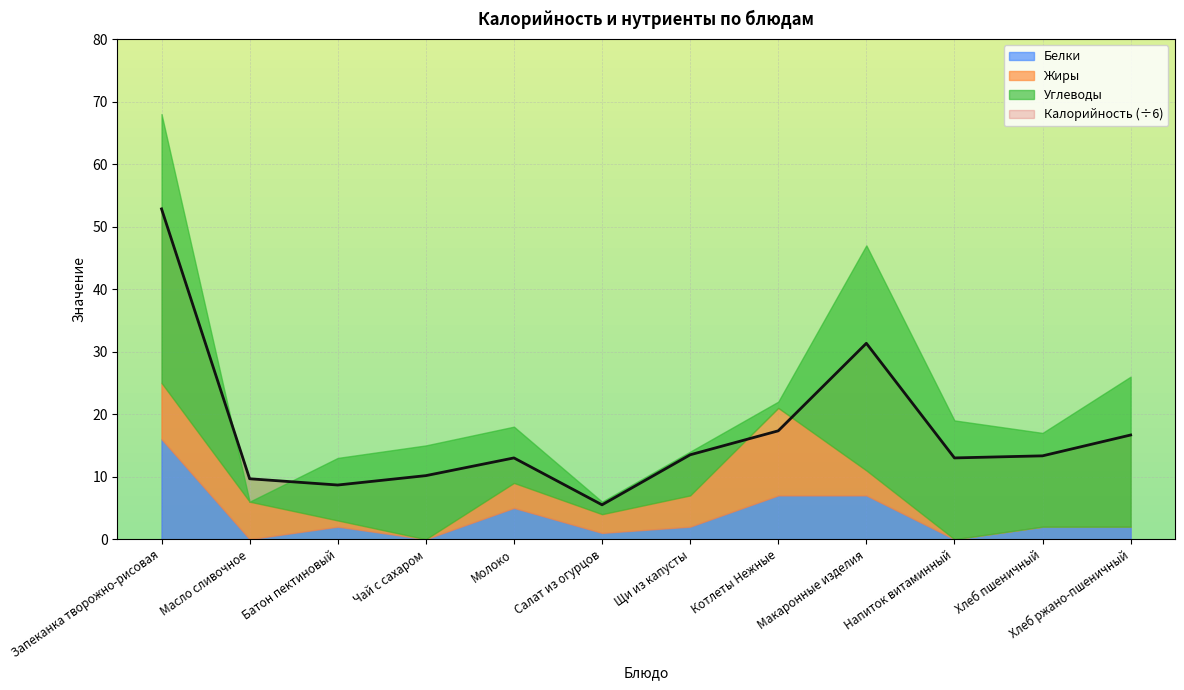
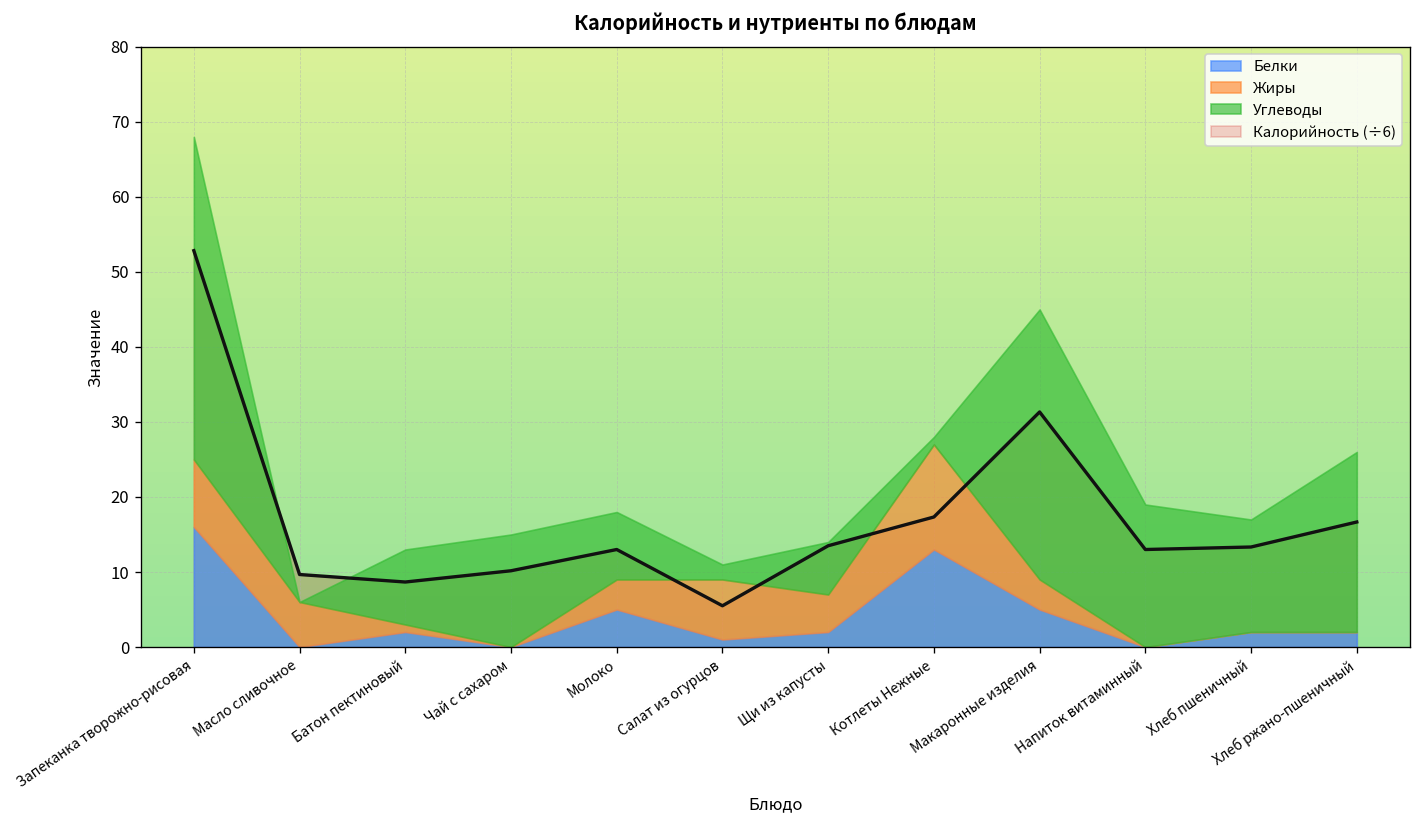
Жиры, Салат из огурцов: 3 -> 8
Белки, Котлеты Нежные: 7 -> 13
Белки, Макаронные изделия: 7 -> 5
